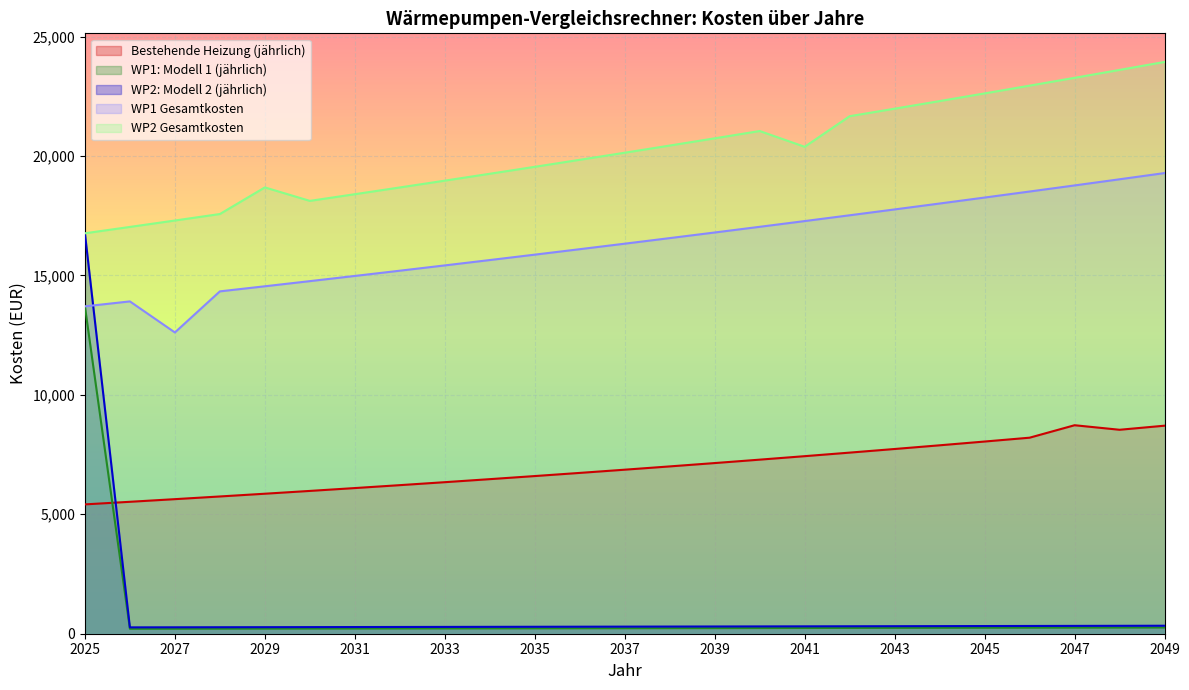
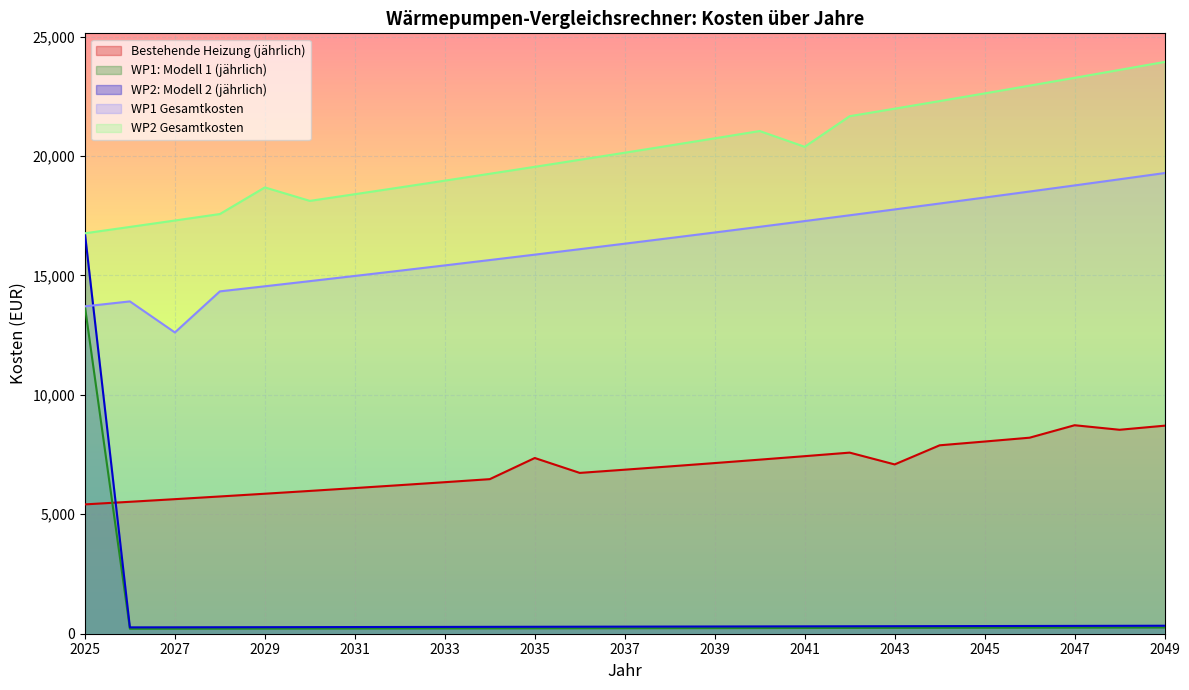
Bestehende Heizung (jährlich), 2035: 6,600 -> 7,400
Bestehende Heizung (jährlich), 2043: 7,700 -> 7,100
